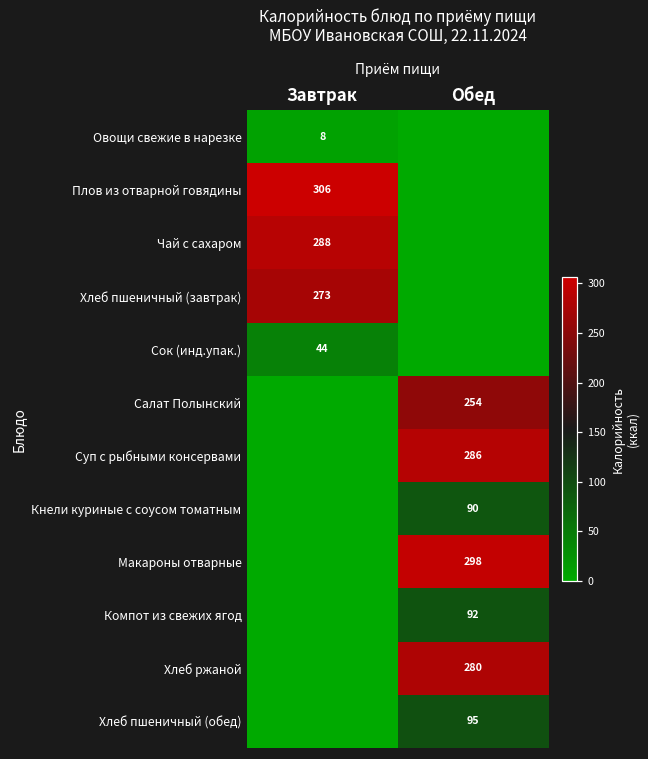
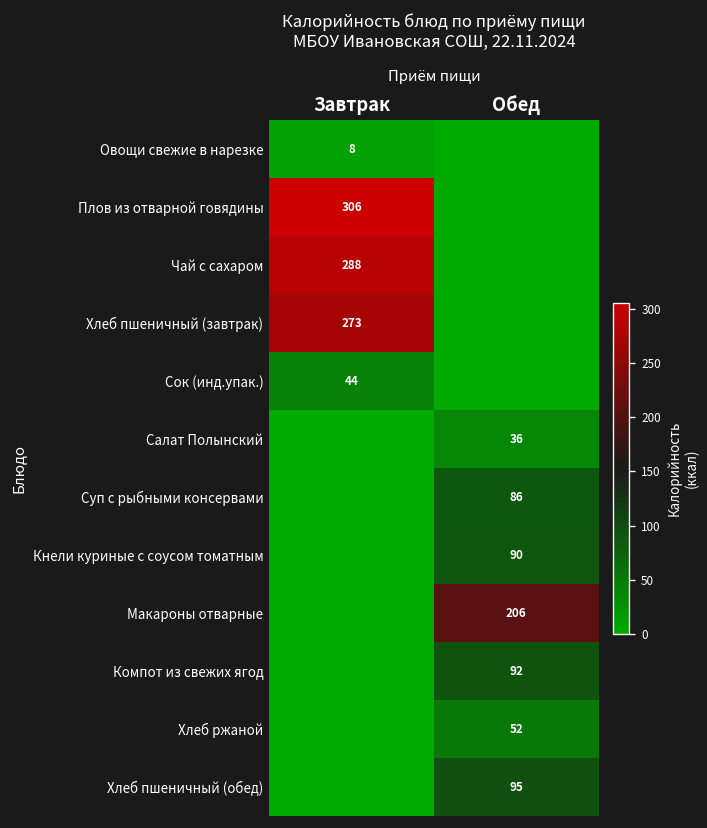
Салат Полынский, Обед: 254 -> 36
Суп с рыбными консервами, Обед: 286 -> 86
Макароны отварные, Обед: 298 -> 206
Хлеб ржаной, Обед: 280 -> 52
